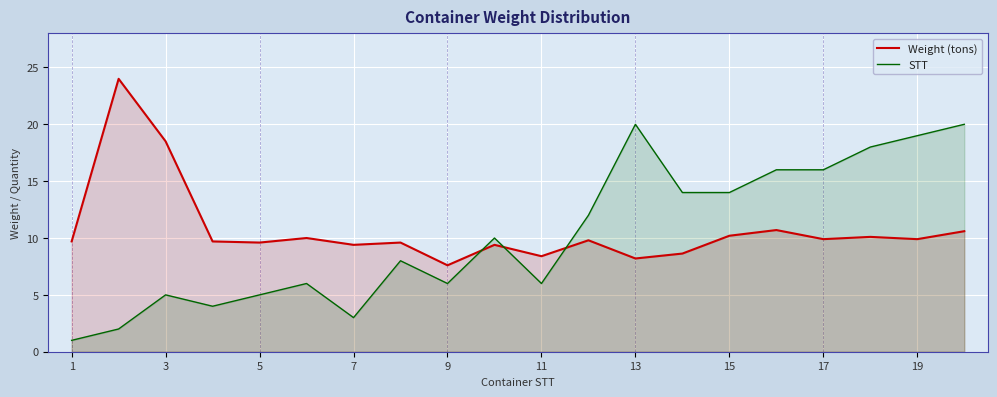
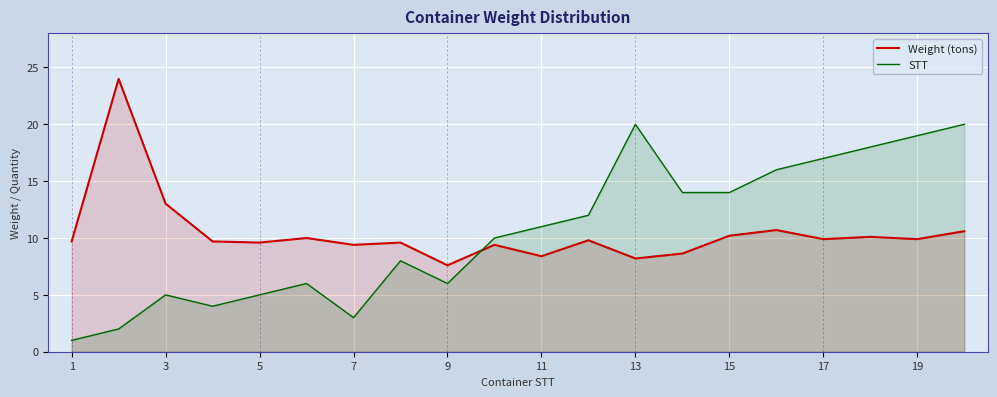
Weight (tons), 3: 18.5 -> 13.0
STT, 11: 6 -> 11
STT, 17: 16 -> 17
